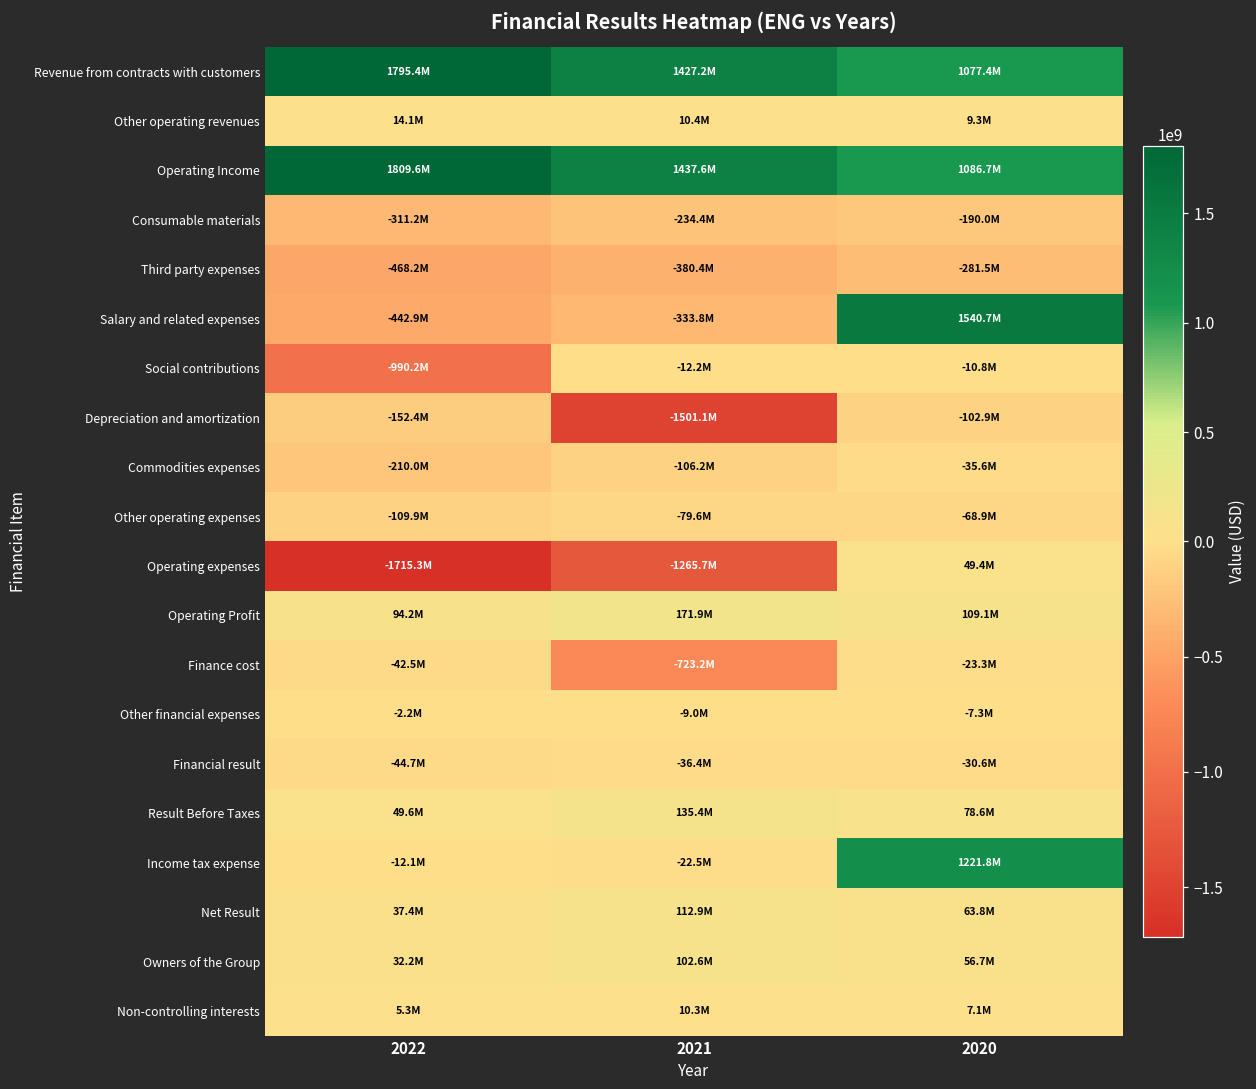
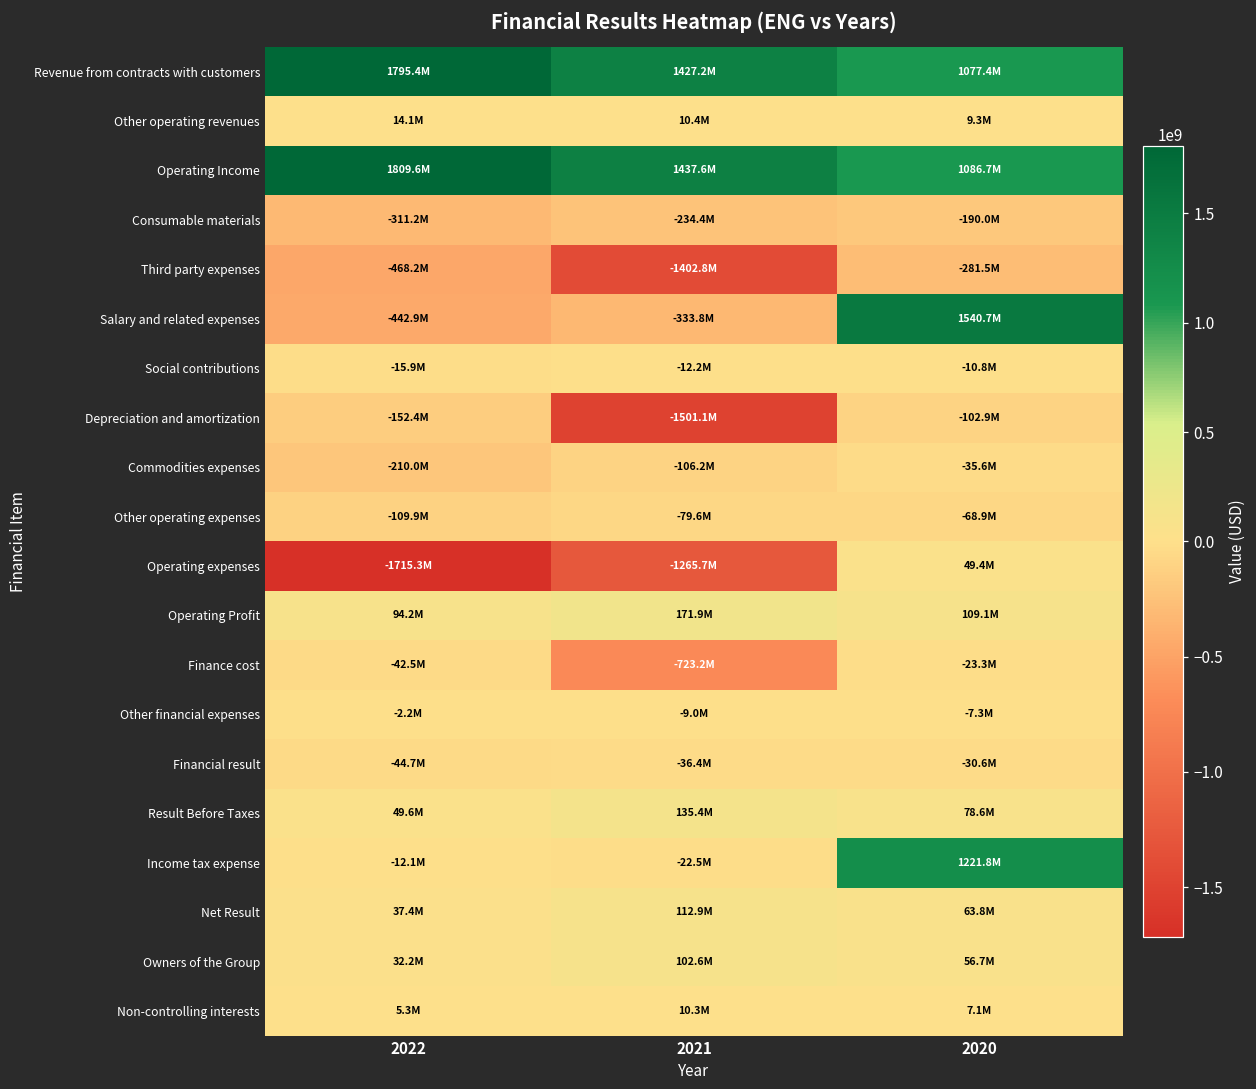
Third party expenses, 2021: -380.4M -> -1402.8M
Social contributions, 2022: -990.2M -> -15.9M
